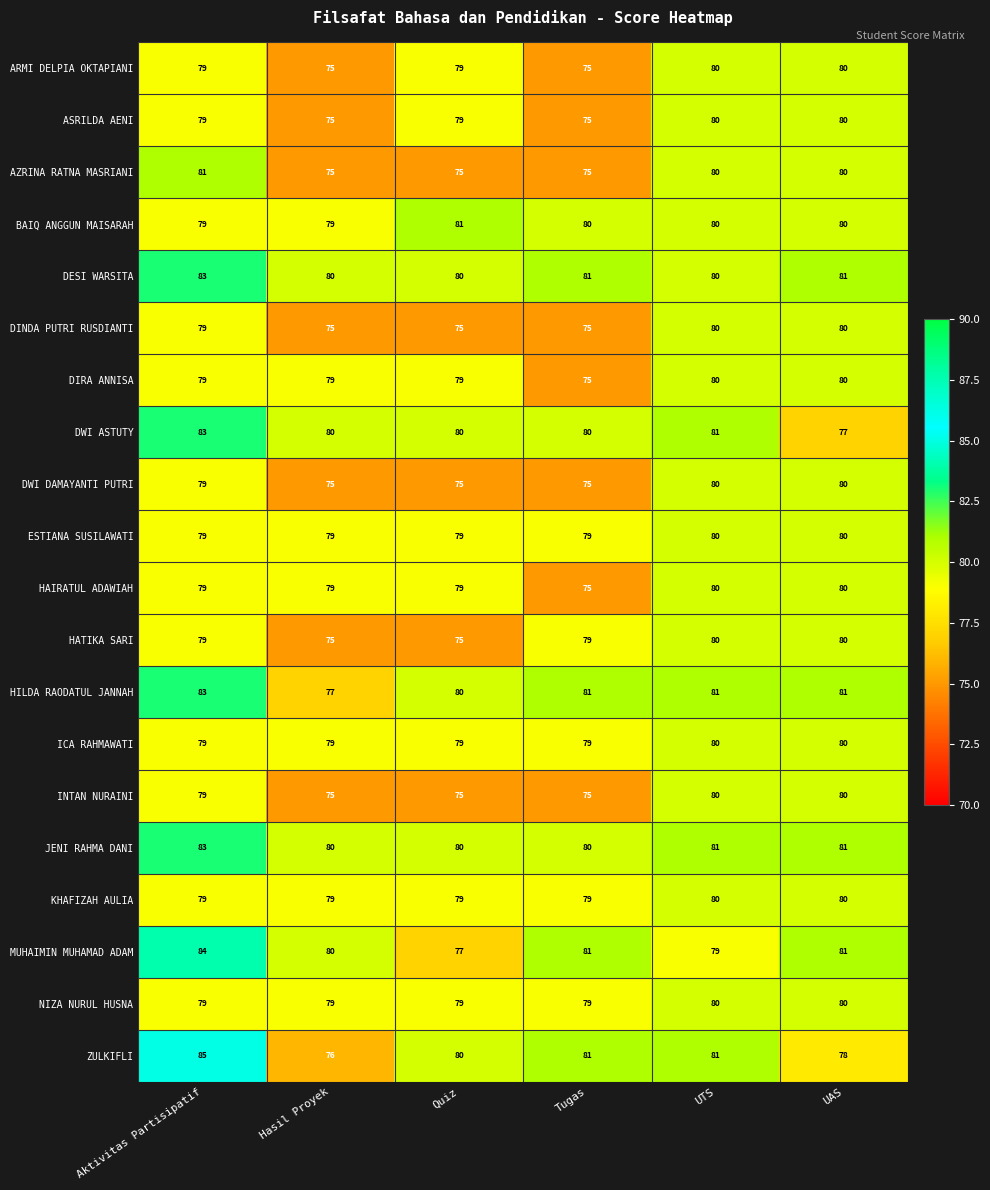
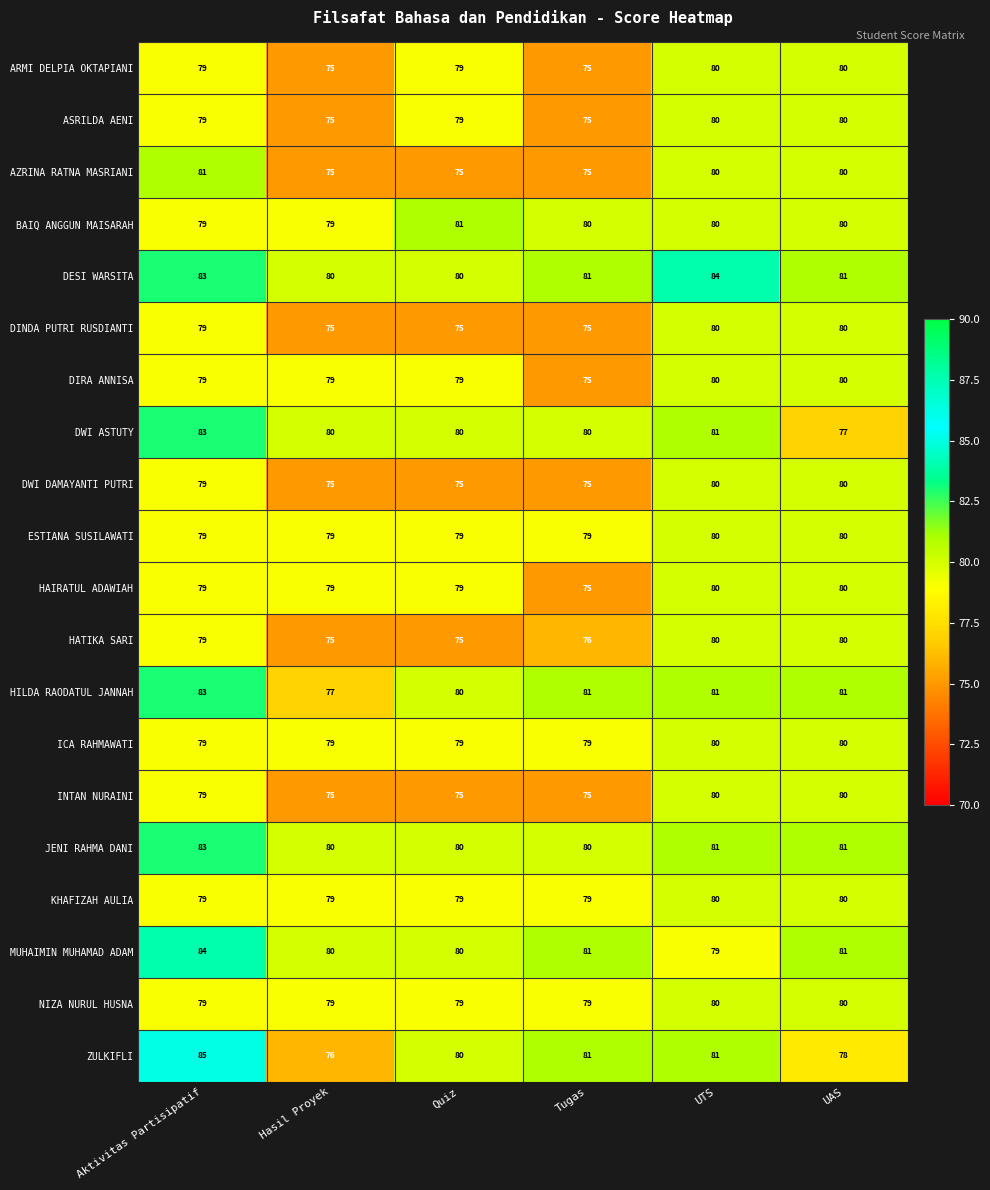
DESI WARSITA, UTS: 80 -> 84
HATIKA SARI, Tugas: 79 -> 76
MUHAIMIN MUHAMAD ADAM, Quiz: 77 -> 80
